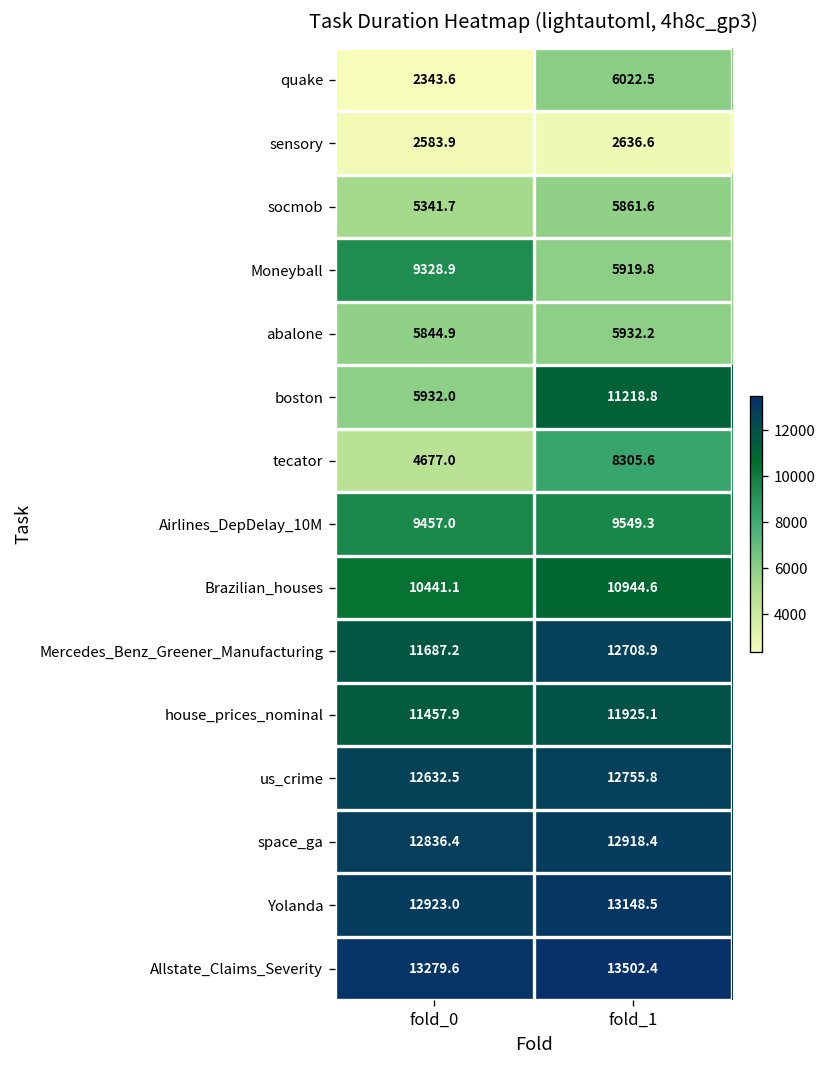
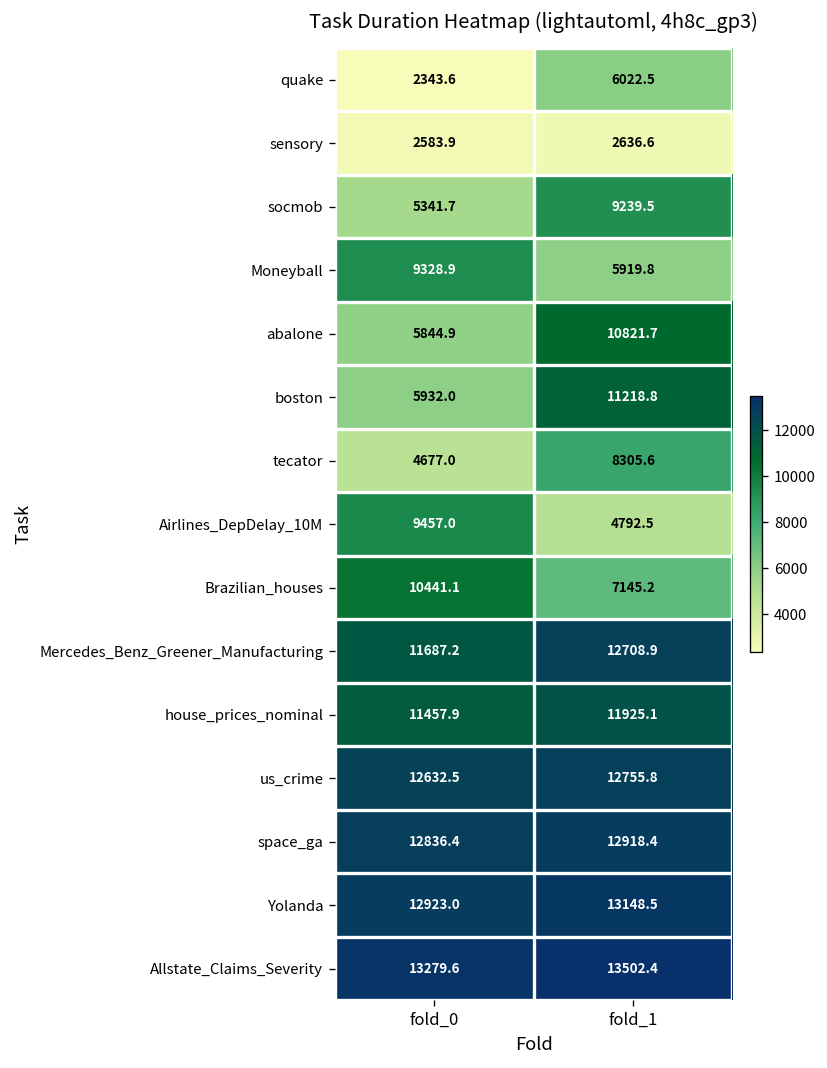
socmob, fold_1: 5861.6 -> 9239.5
abalone, fold_1: 5932.2 -> 10821.7
Airlines_DepDelay_10M, fold_1: 9549.3 -> 4792.5
Brazilian_houses, fold_1: 10944.6 -> 7145.2
